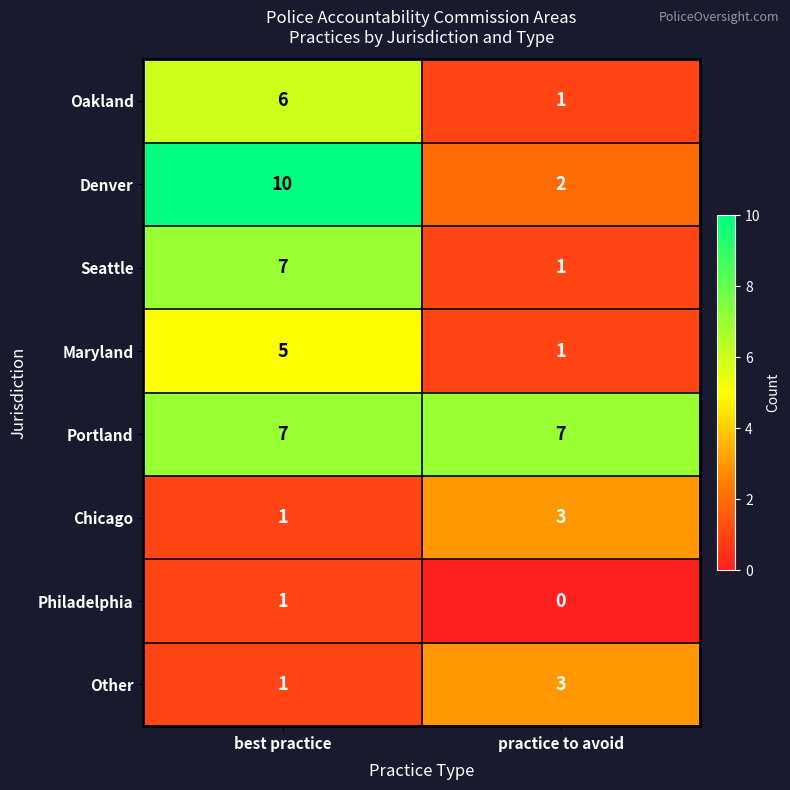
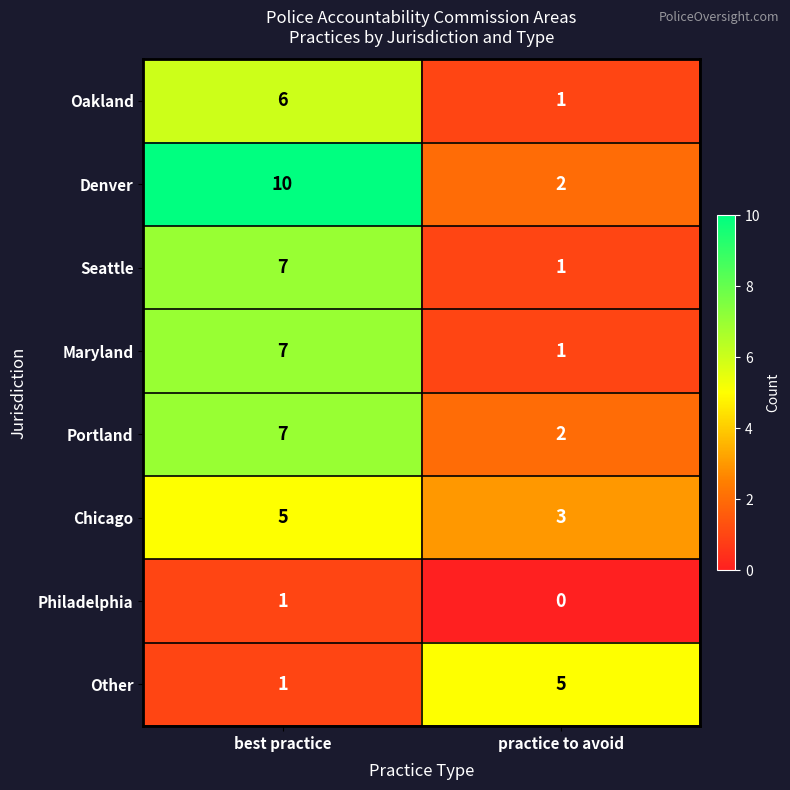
Maryland, best practice: 5 -> 7
Portland, practice to avoid: 7 -> 2
Chicago, best practice: 1 -> 5
Other, practice to avoid: 3 -> 5
